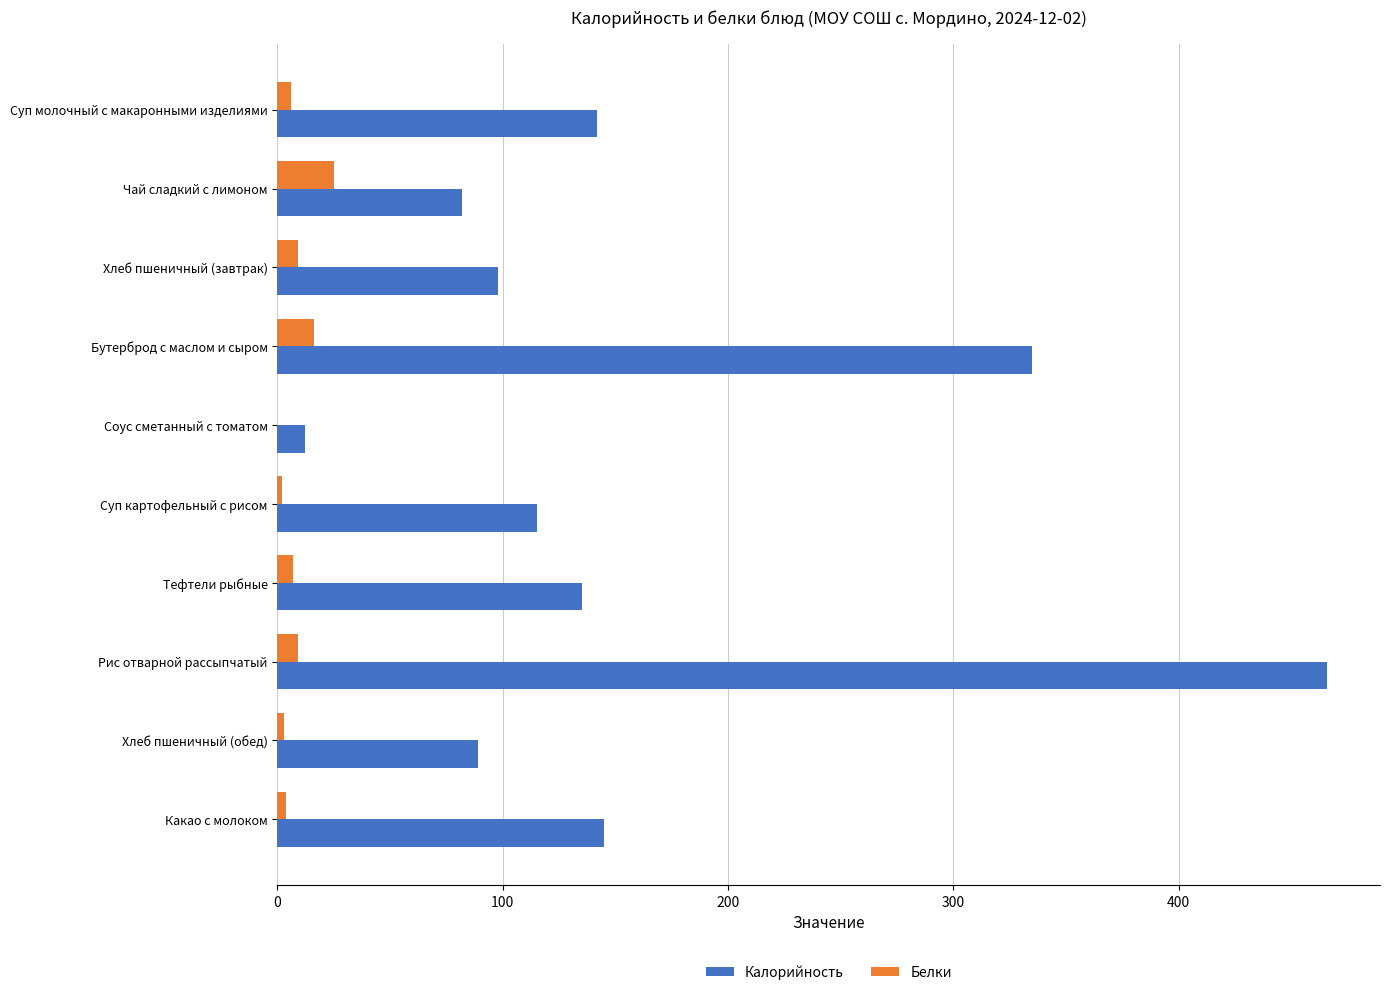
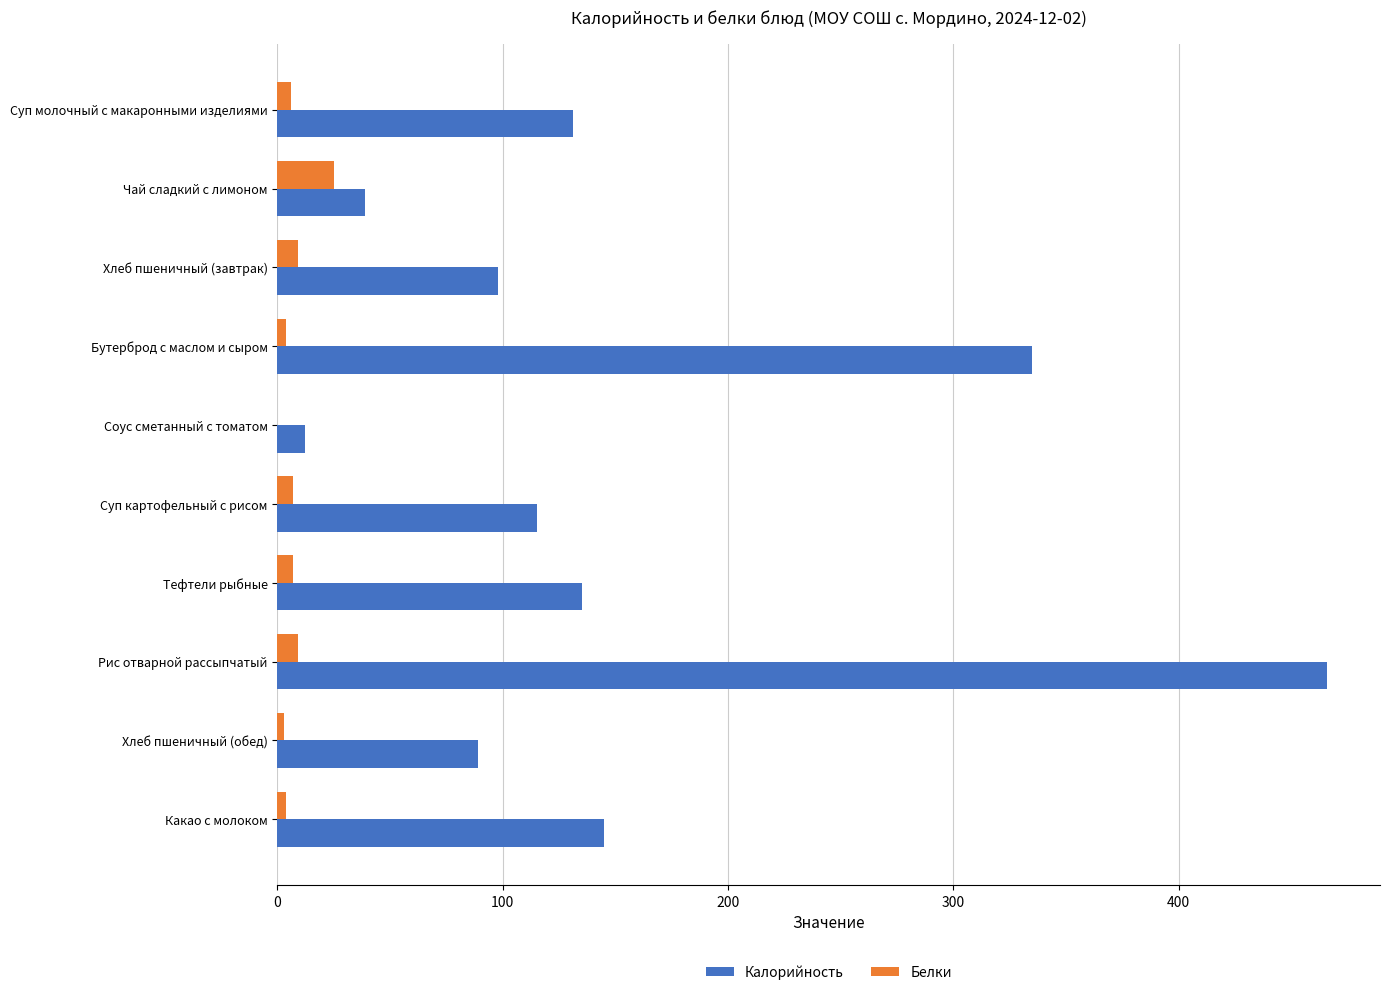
Калорийность, Суп молочный с макаронными изделиями: 142 -> 131
Калорийность, Чай сладкий с лимоном: 82 -> 39
Белки, Бутерброд с маслом и сыром: 16 -> 4
Белки, Суп картофельный с рисом: 2 -> 7
